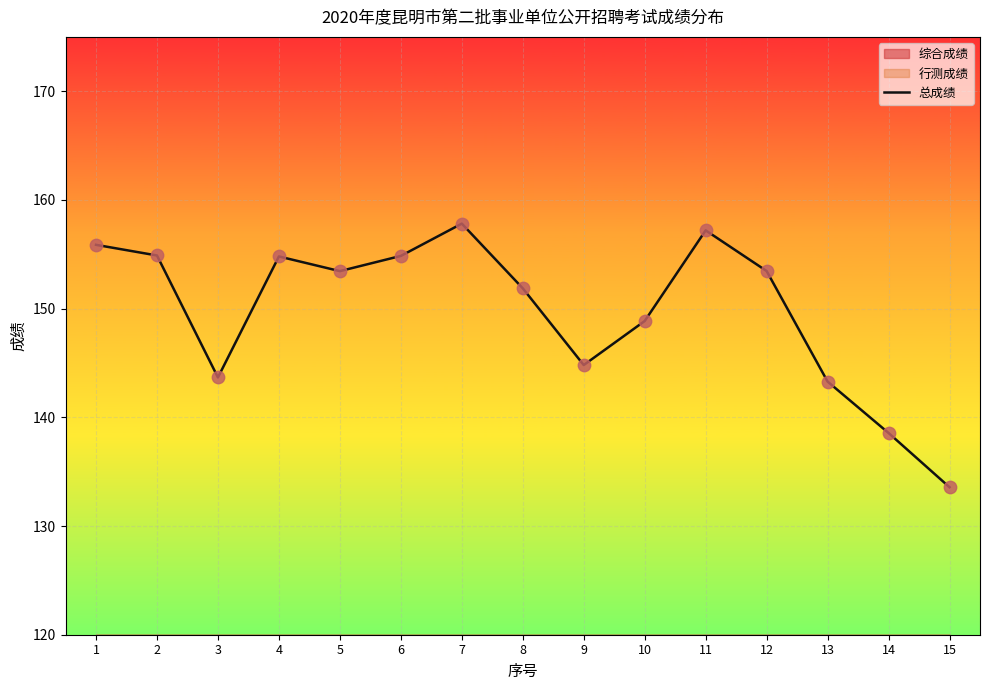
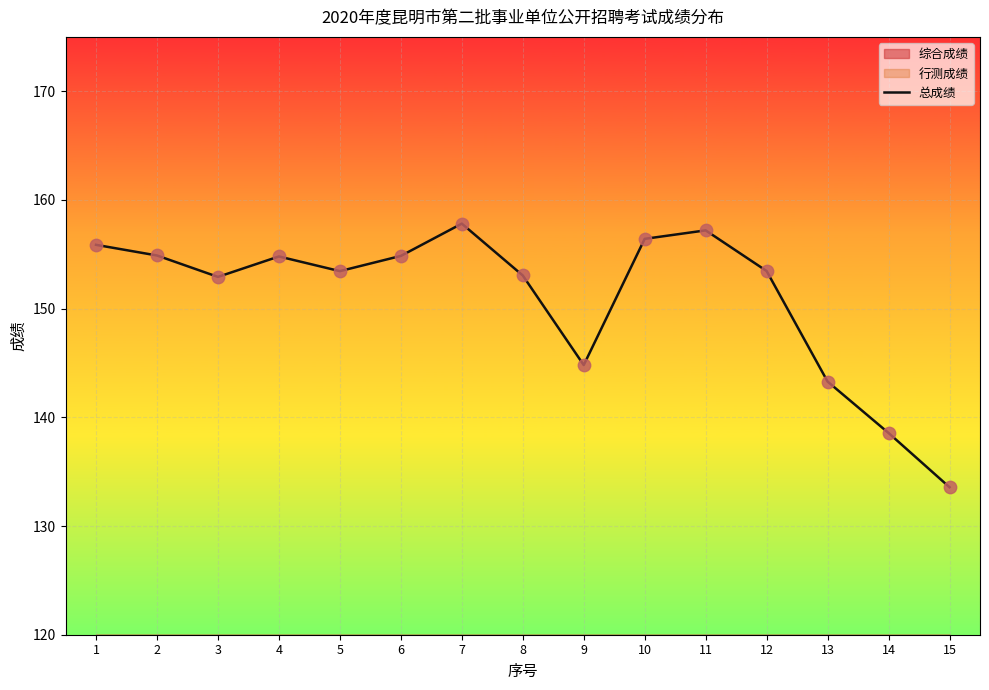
总成绩, 3: 143.7 -> 152.9
总成绩, 8: 151.9 -> 153.1
总成绩, 10: 148.9 -> 156.4
